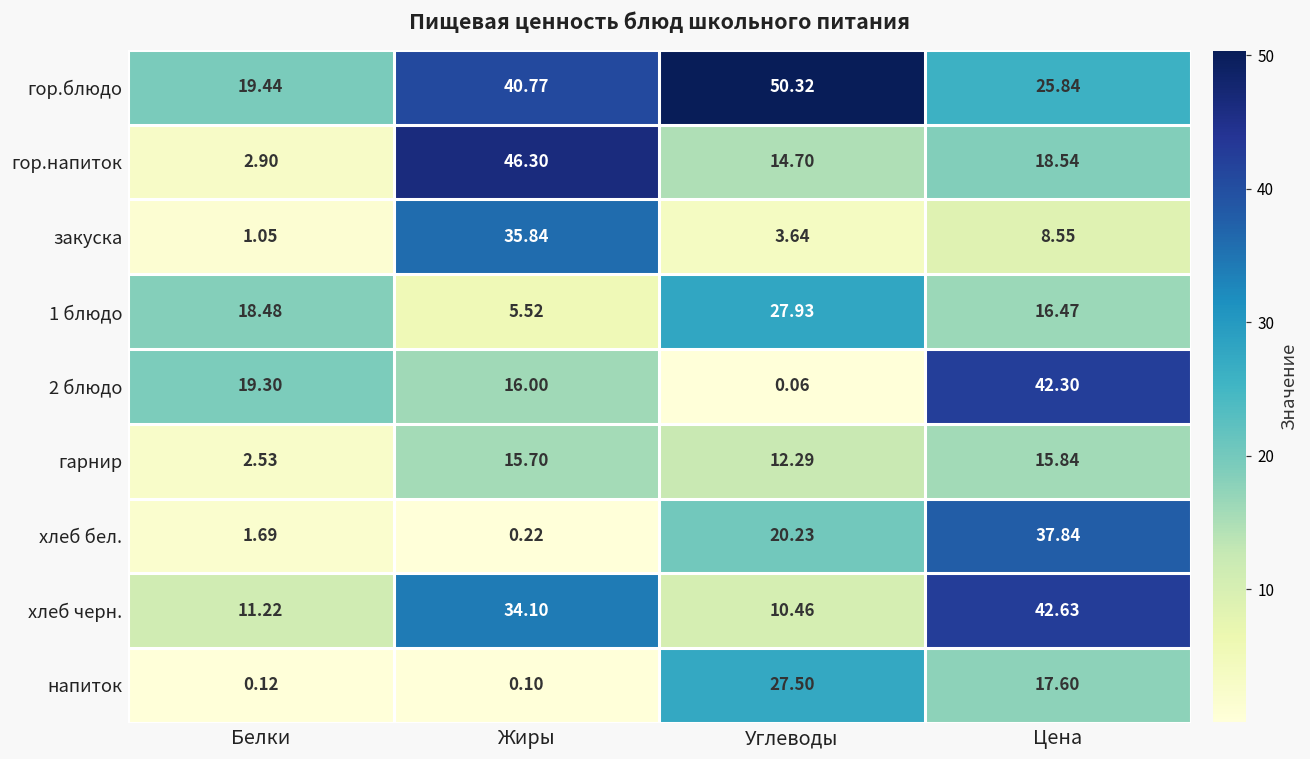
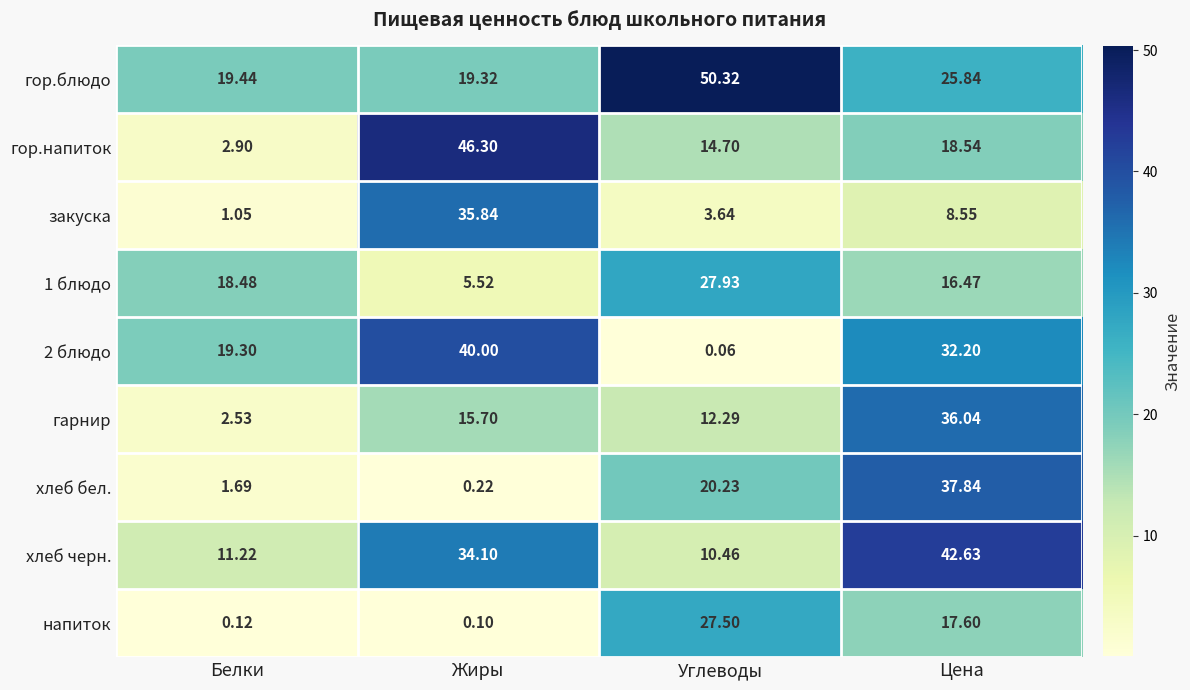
гор.блюдо, Жиры: 40.77 -> 19.32
2 блюдо, Жиры: 16.00 -> 40.00
2 блюдо, Цена: 42.30 -> 32.20
гарнир, Цена: 15.84 -> 36.04
